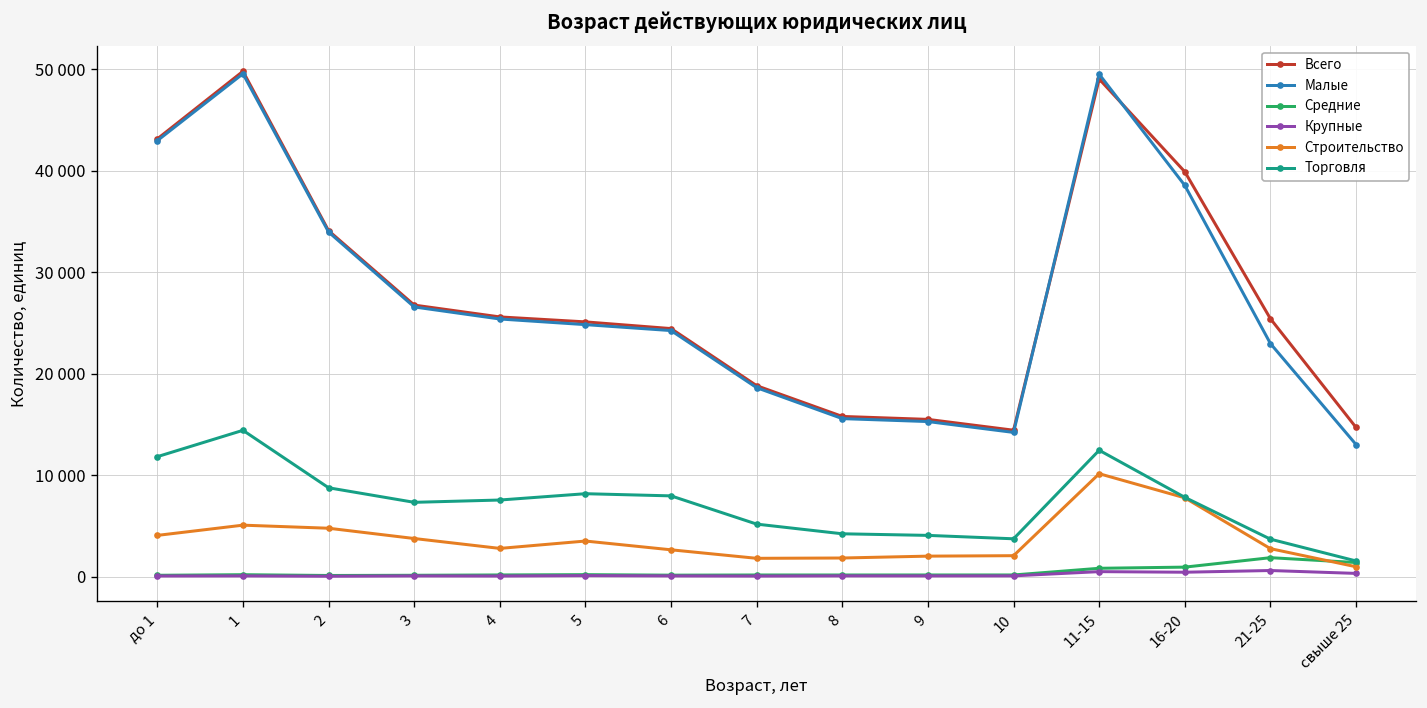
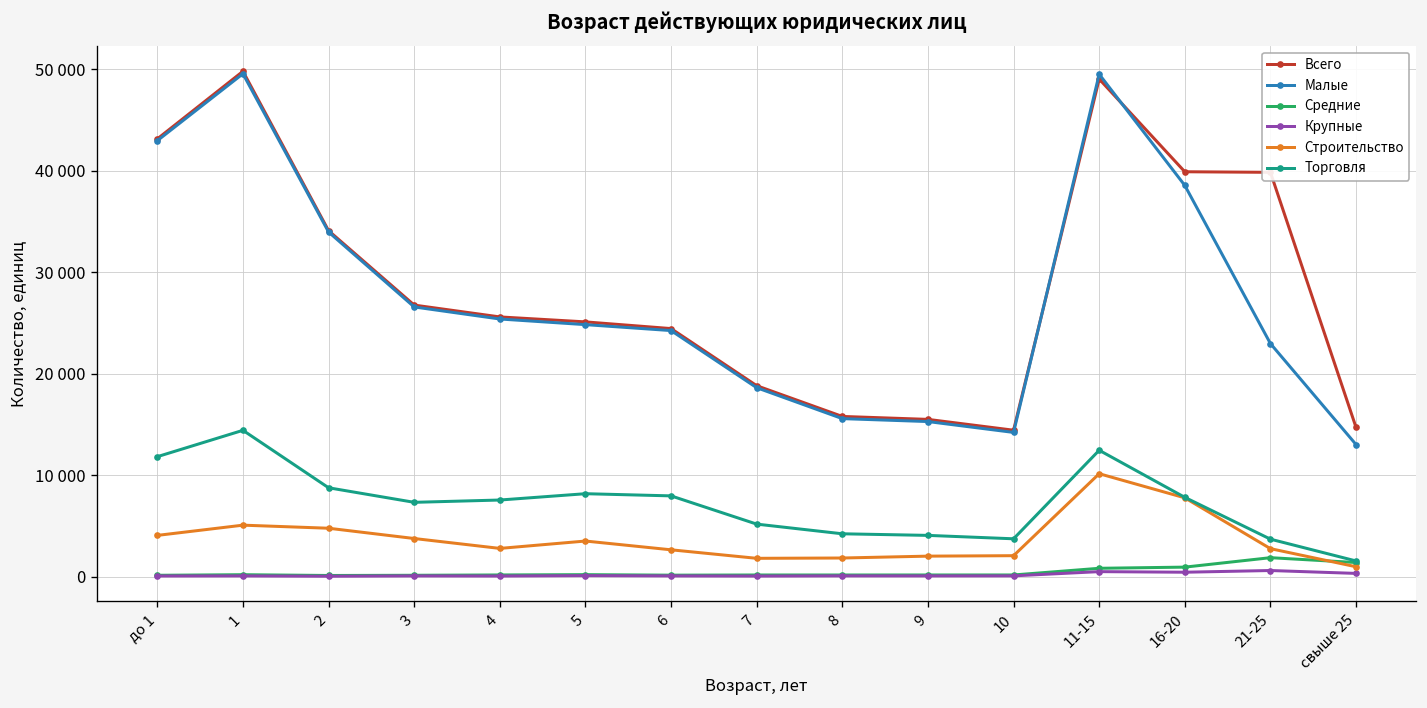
Всего, 21-25: 25000 -> 40000
